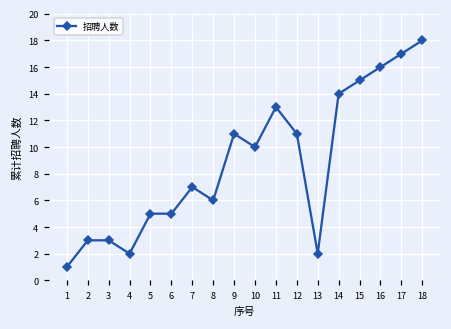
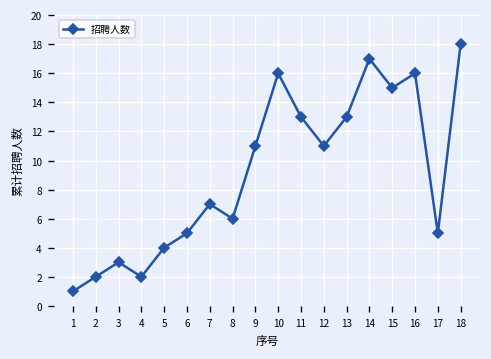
2: 3 -> 2
5: 5 -> 4
10: 10 -> 16
13: 2 -> 13
14: 14 -> 17
17: 17 -> 5
